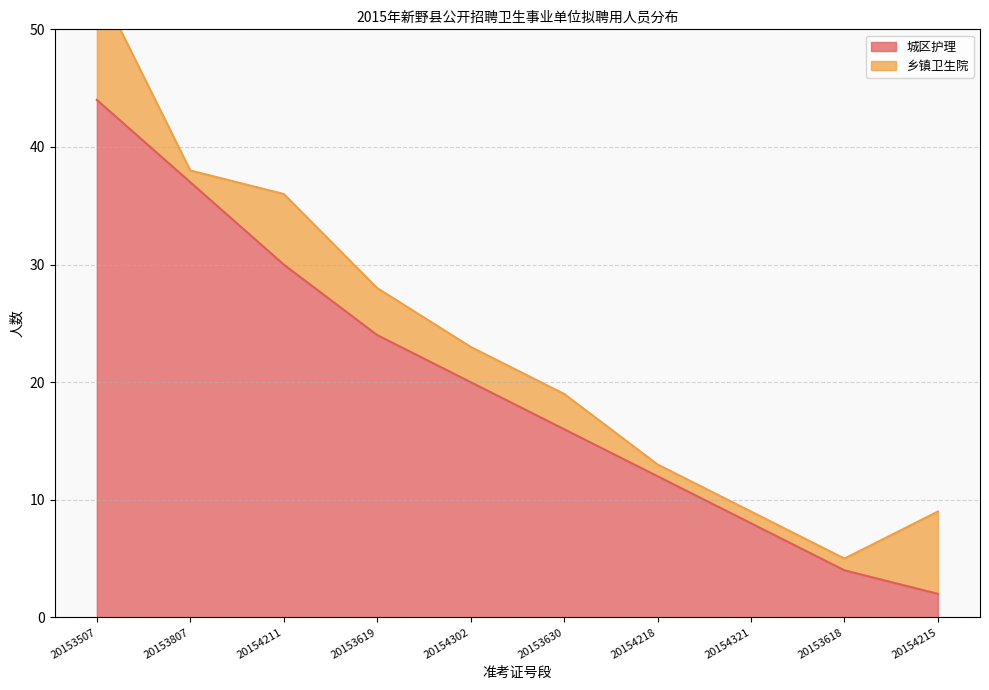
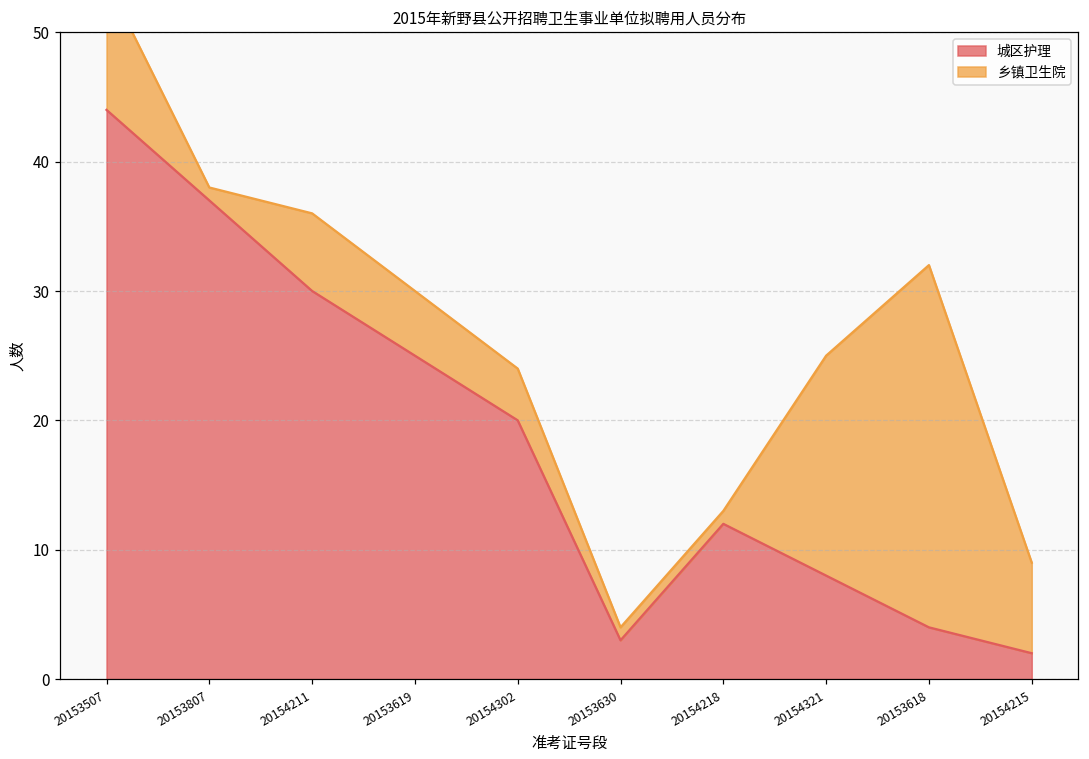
城区护理, 20153619: 24 -> 25
乡镇卫生院, 20153619: 4 -> 5
乡镇卫生院, 20154302: 3 -> 4
城区护理, 20153630: 16 -> 3
乡镇卫生院, 20153630: 3 -> 1
乡镇卫生院, 20154321: 1 -> 17
乡镇卫生院, 20153618: 1 -> 28
